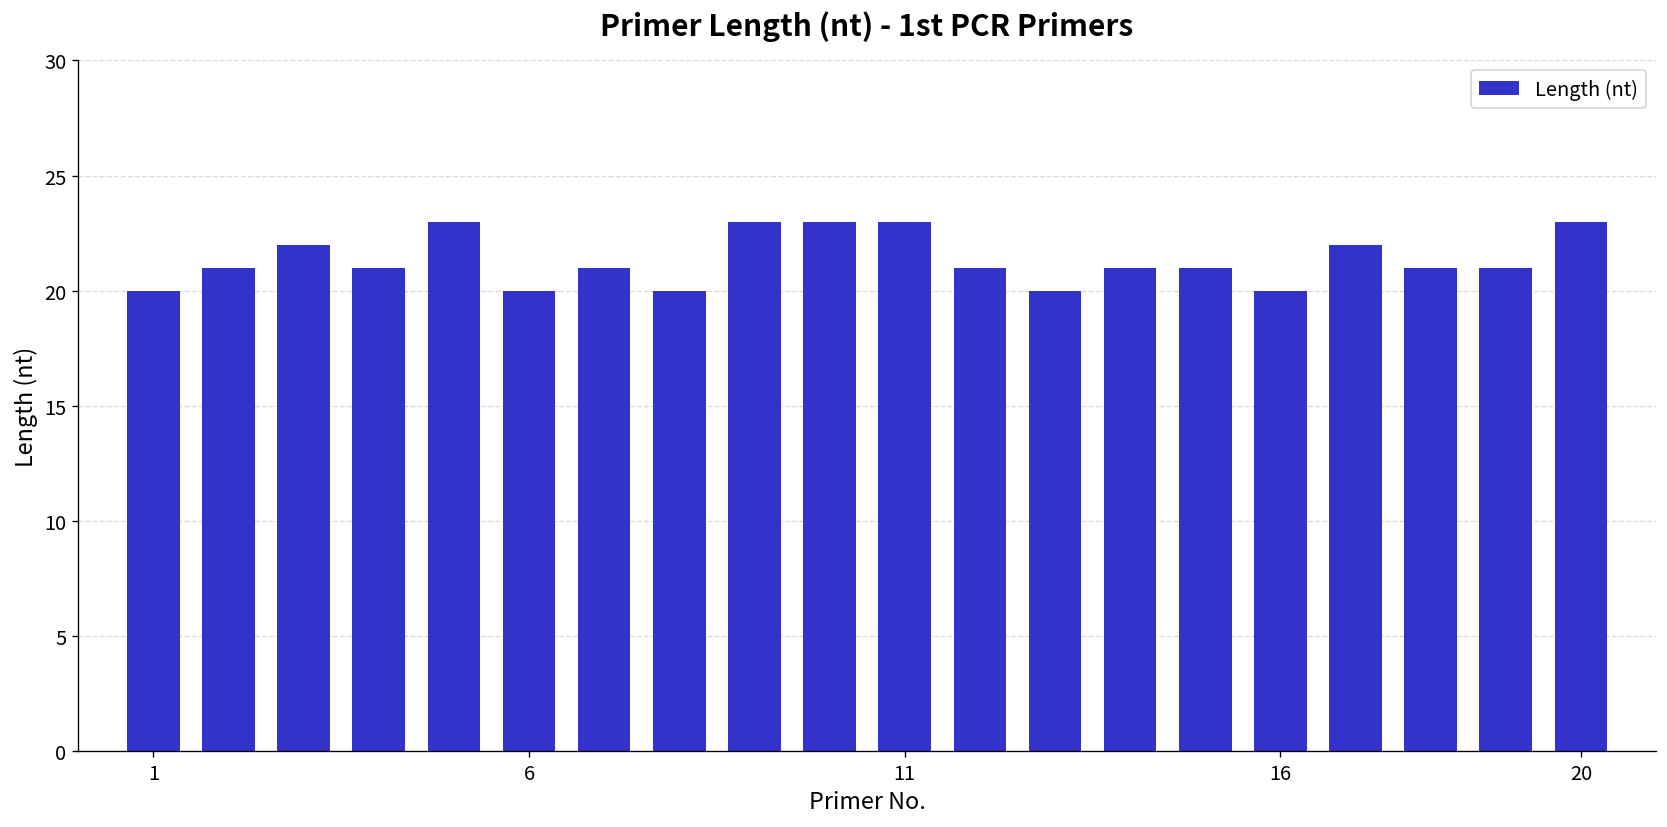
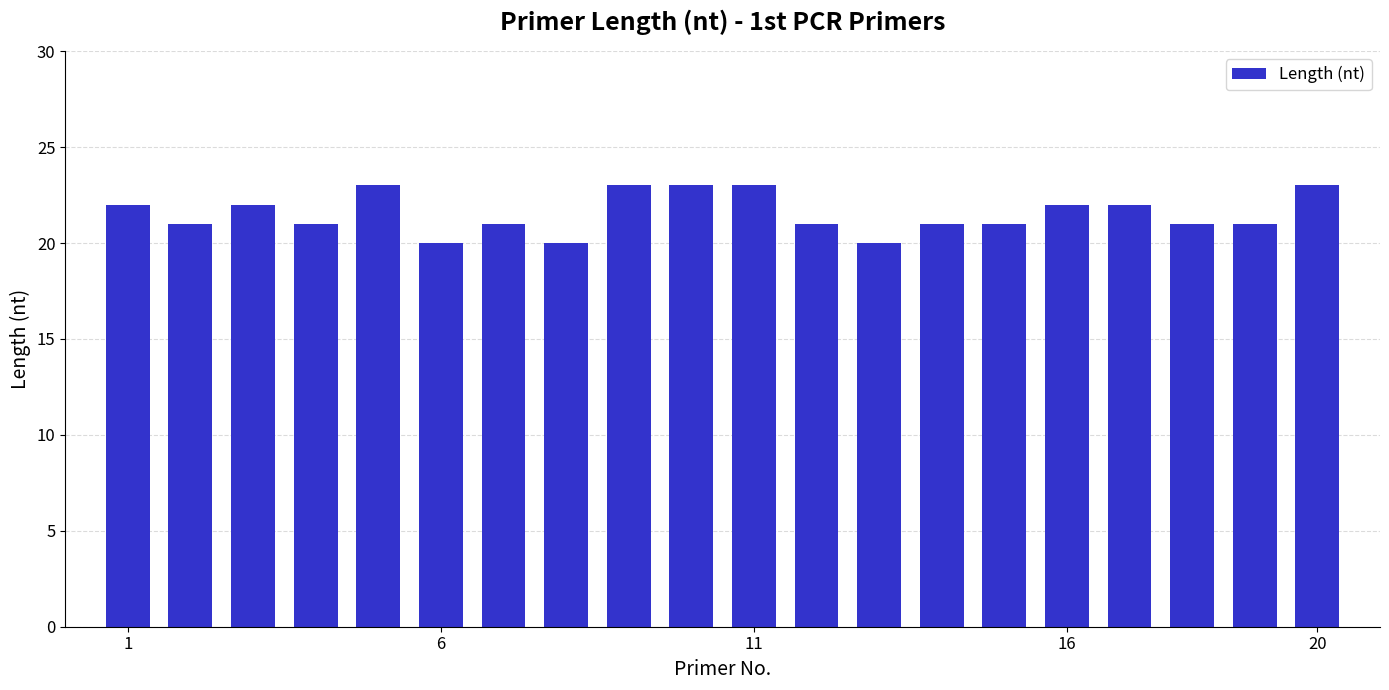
1: 20 -> 22
16: 20 -> 22
